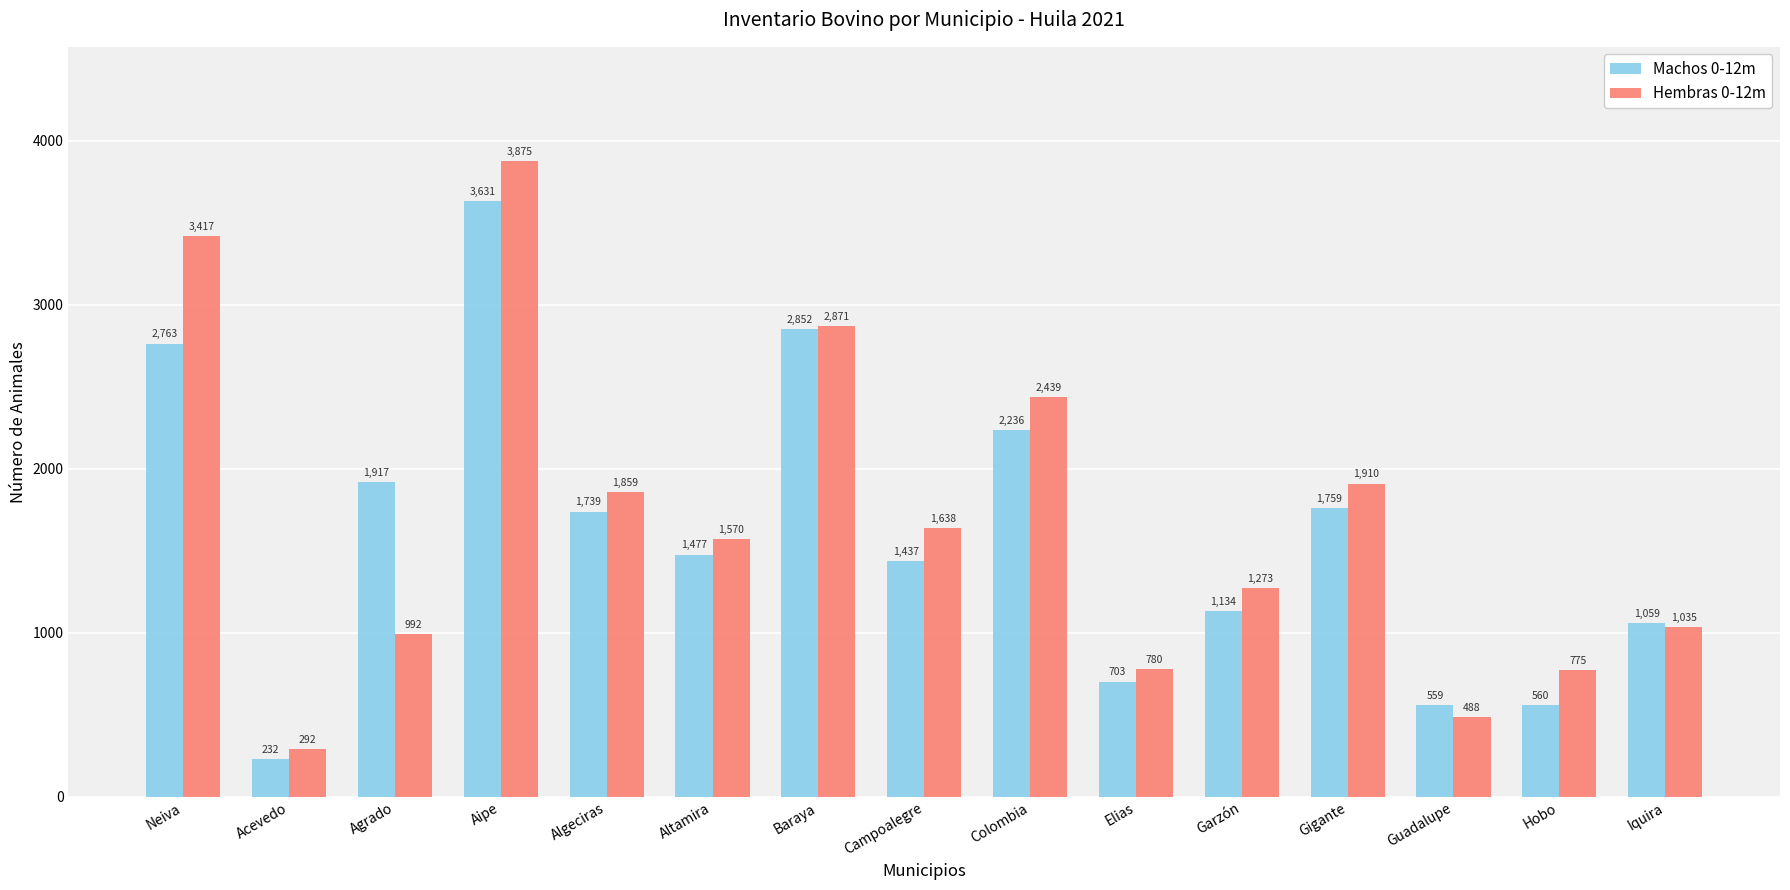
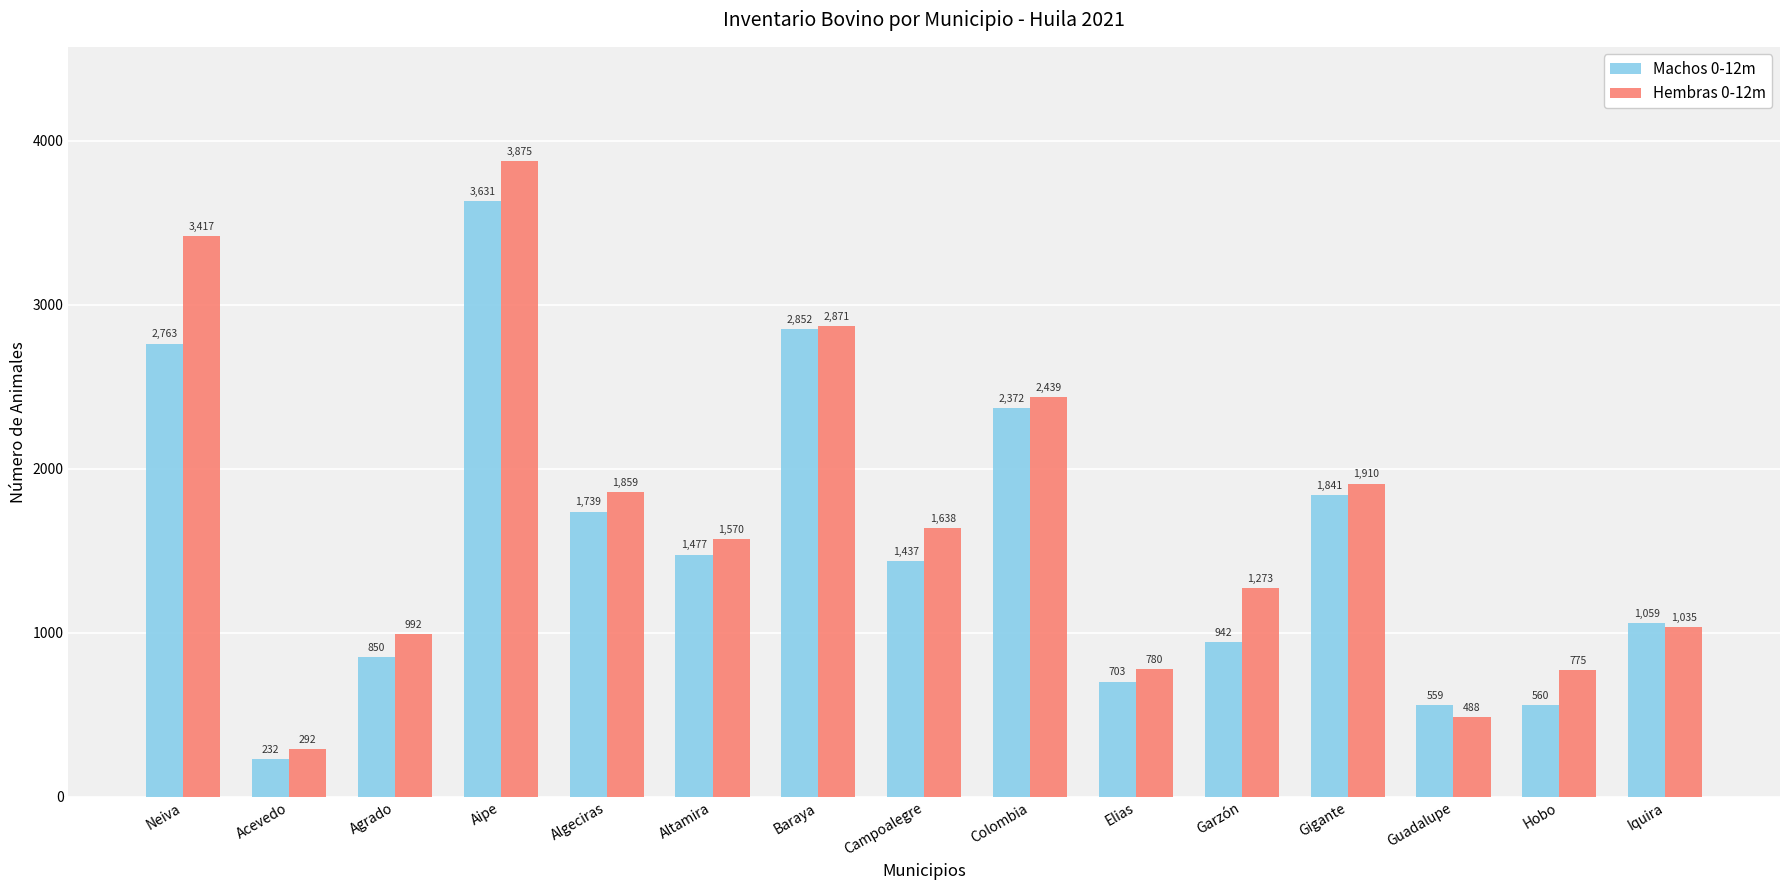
Machos 0-12m, Agrado: 1,917 -> 850
Machos 0-12m, Colombia: 2,236 -> 2,372
Machos 0-12m, Garzón: 1,134 -> 942
Machos 0-12m, Gigante: 1,759 -> 1,841
